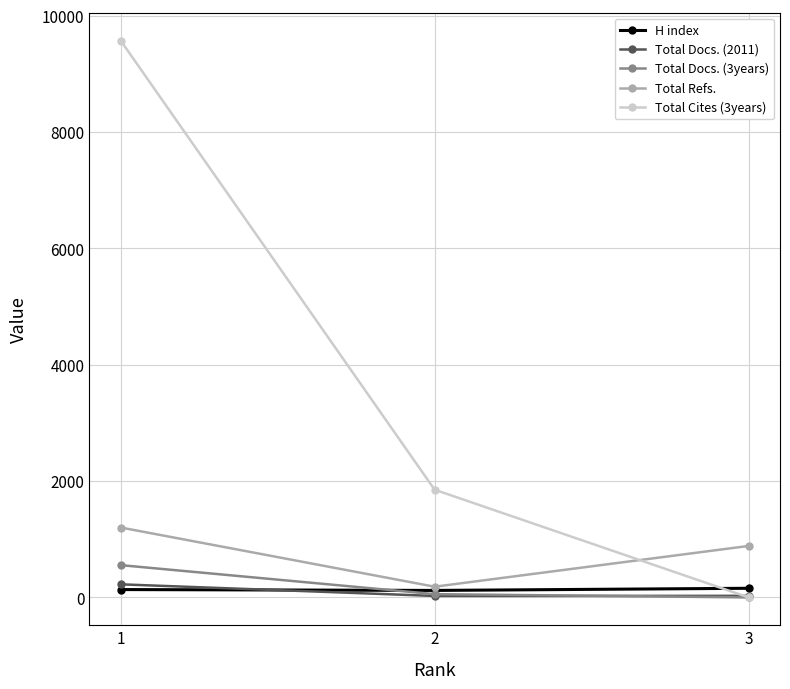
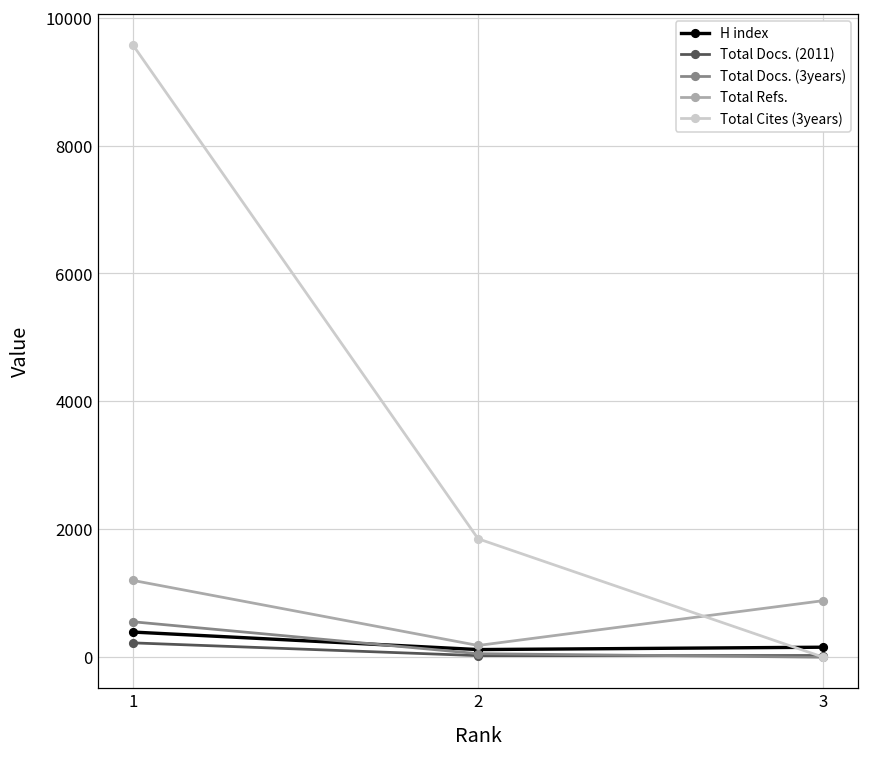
H index, 1: 100 -> 400
